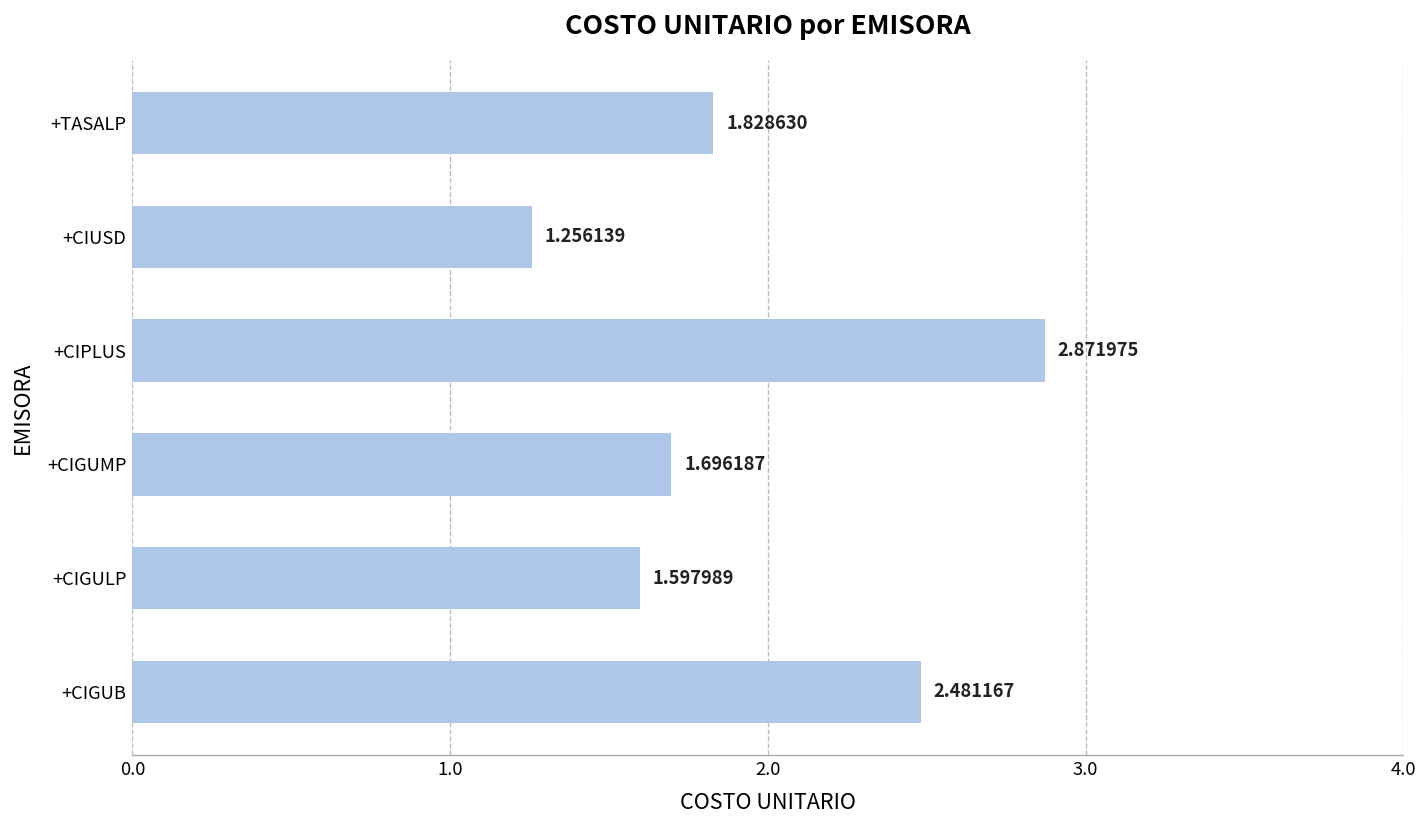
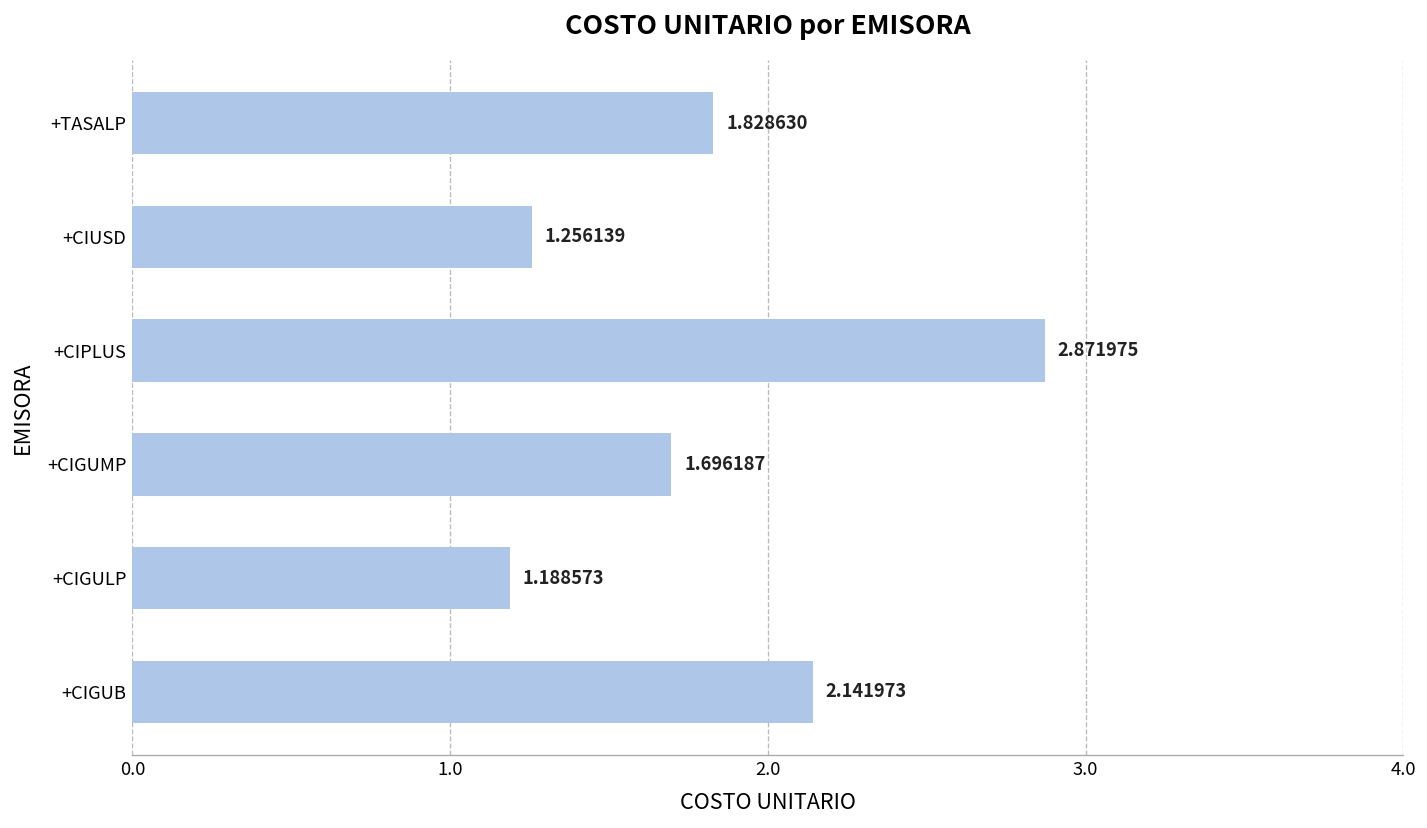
+CIGULP: 1.597989 -> 1.188573
+CIGUB: 2.481167 -> 2.141973
